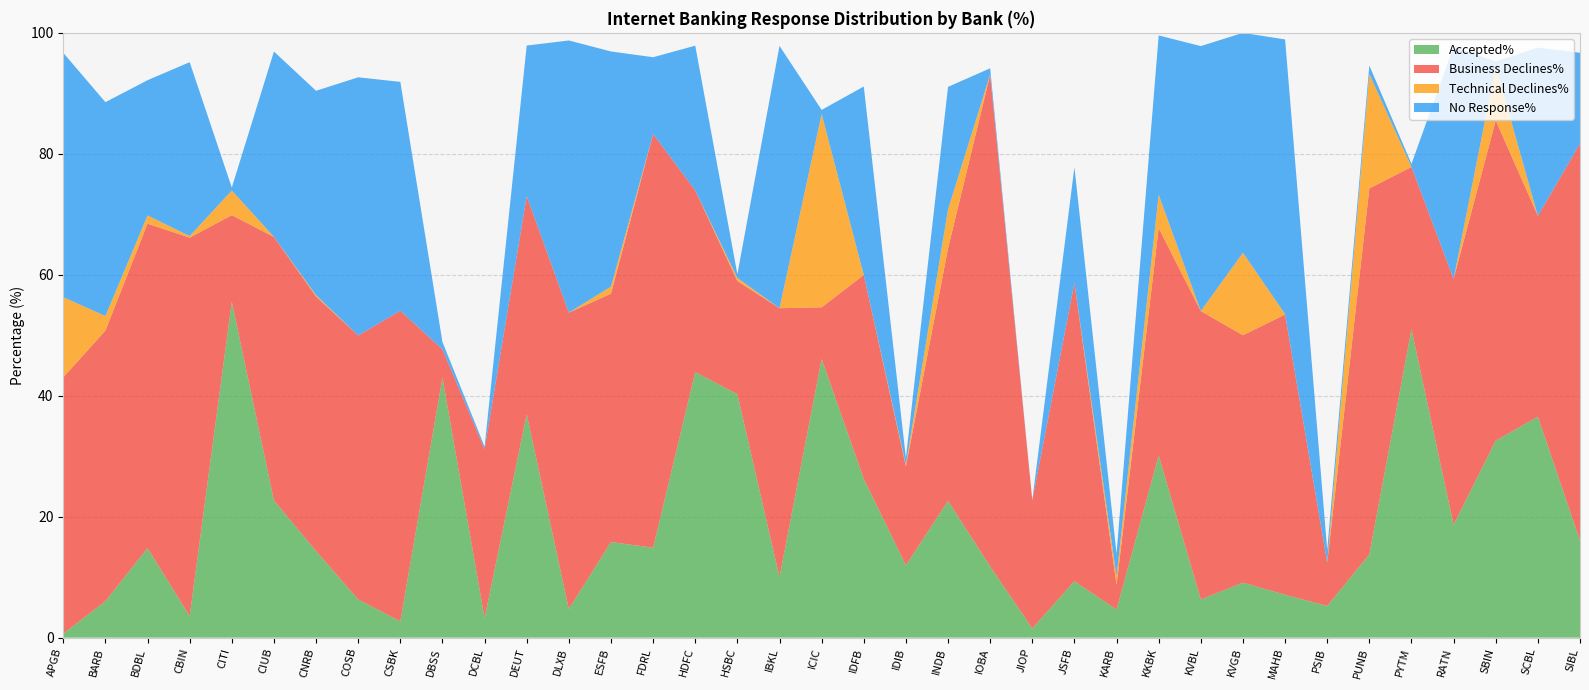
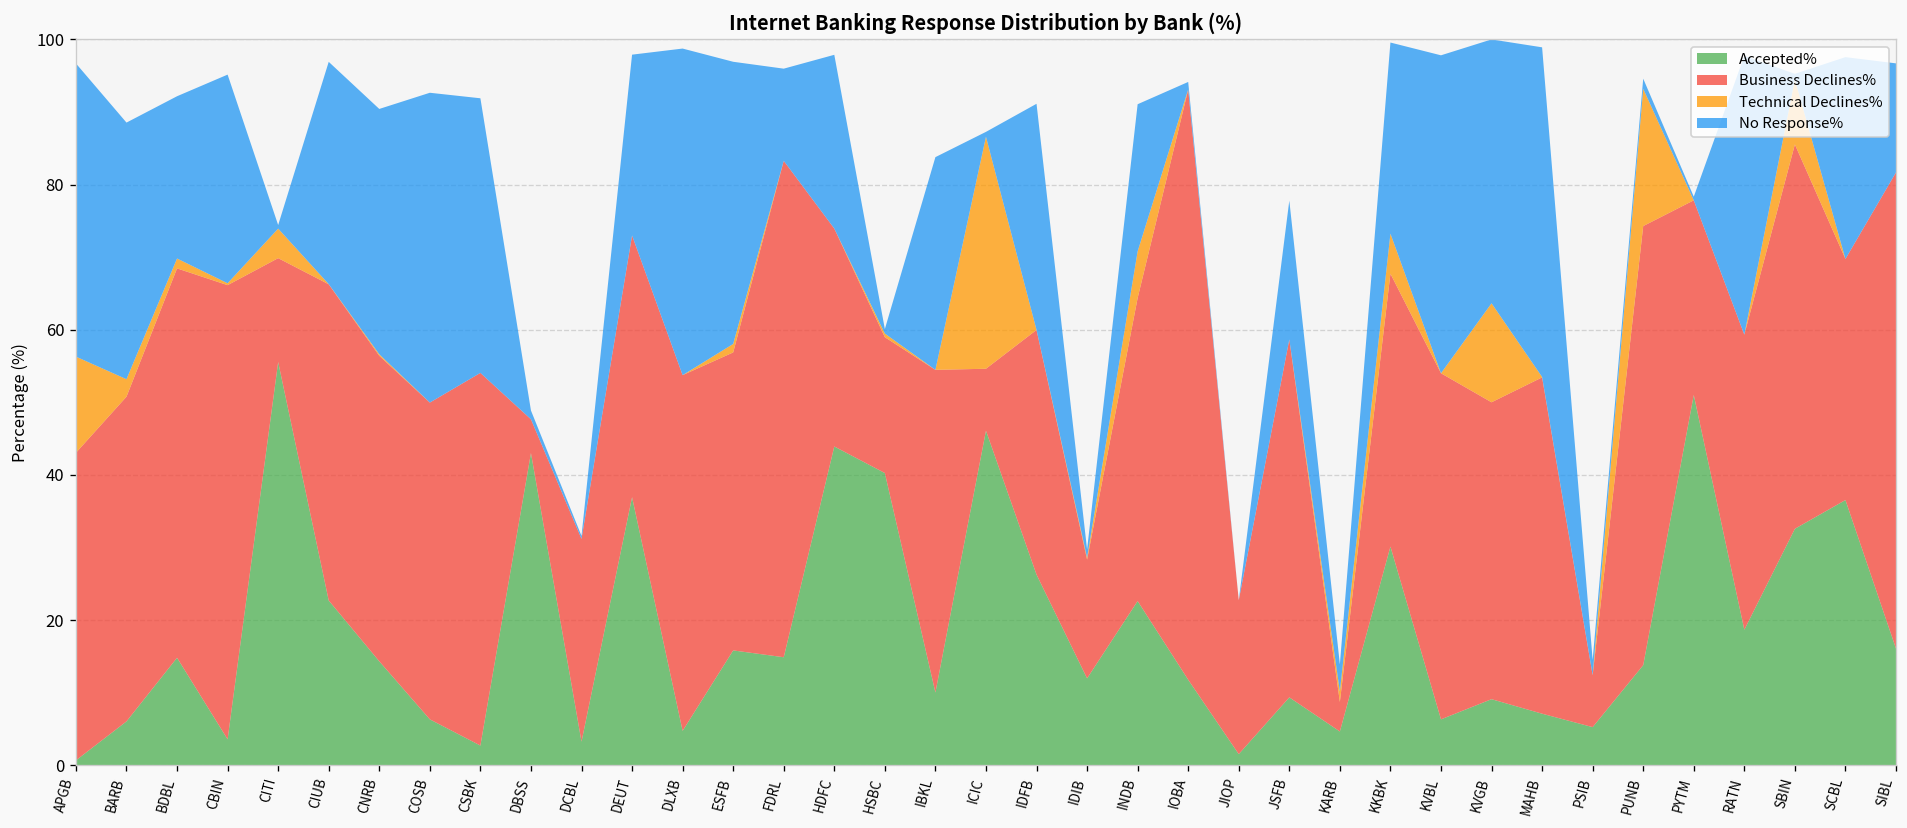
No Response%, IBKL: 43 -> 29
